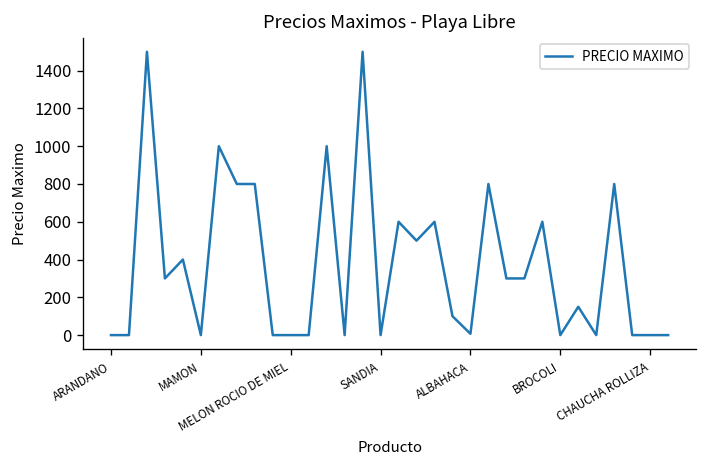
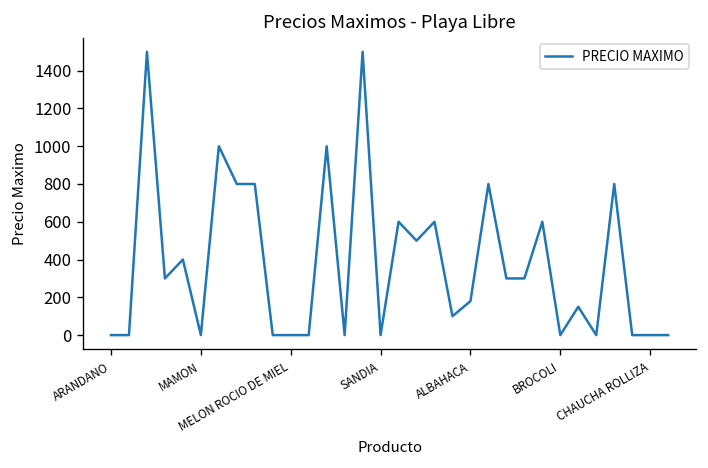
ALBAHACA: 10 -> 180
